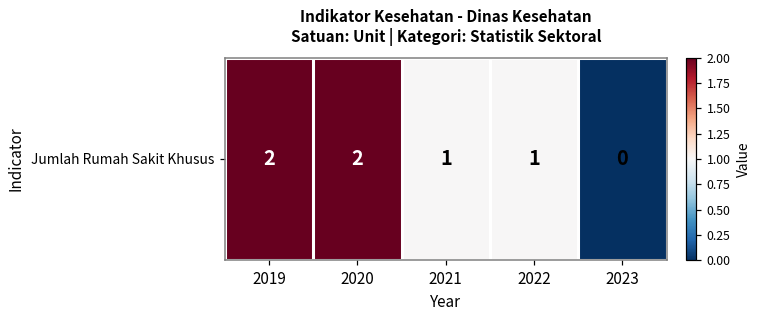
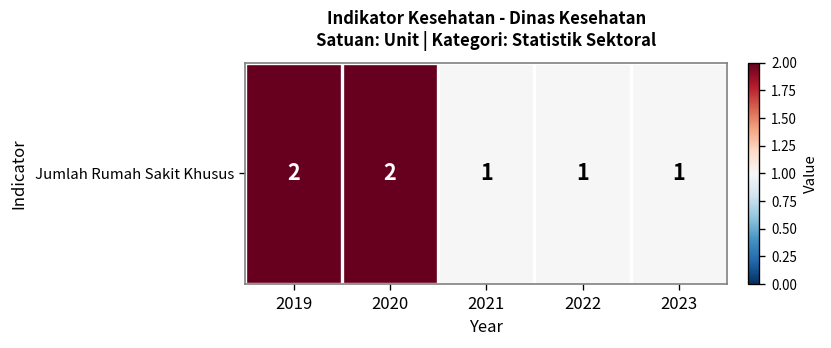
Jumlah Rumah Sakit Khusus, 2023: 0 -> 1
